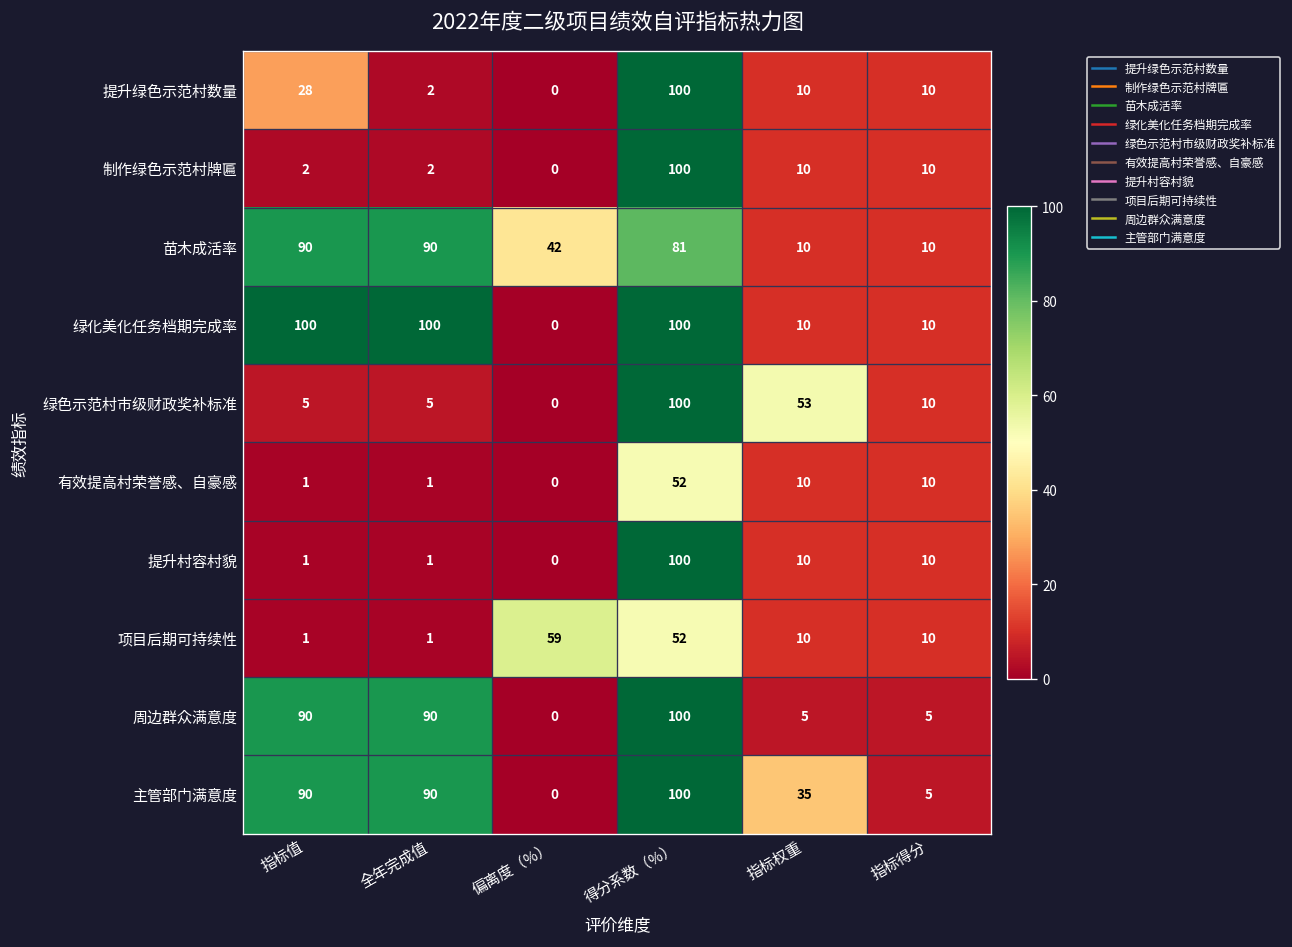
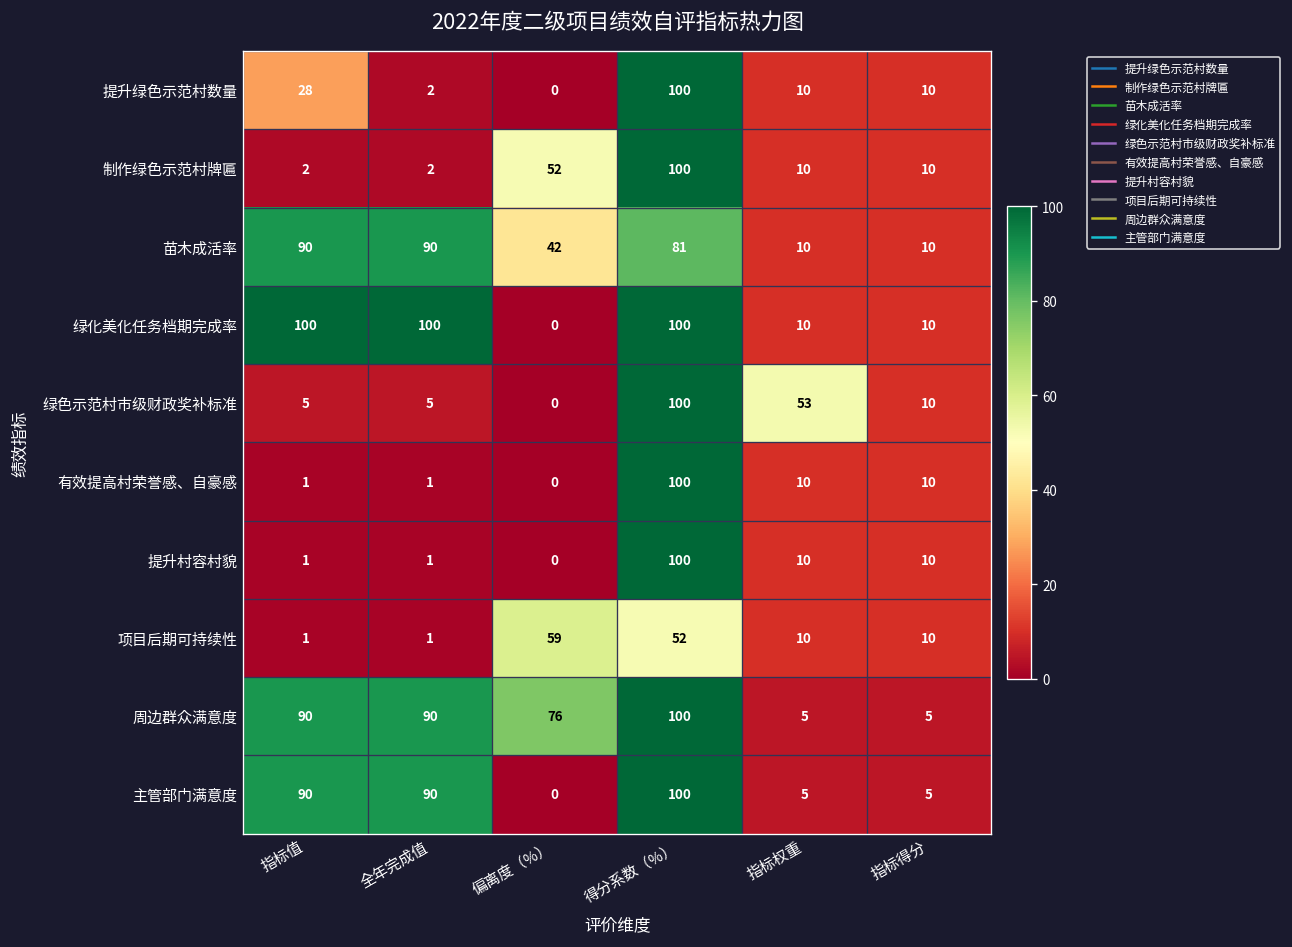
制作绿色示范村牌匾, 偏离度（%）: 0 -> 52
有效提高村荣誉感、自豪感, 得分系数（%）: 52 -> 100
周边群众满意度, 偏离度（%）: 0 -> 76
主管部门满意度, 指标权重: 35 -> 5
